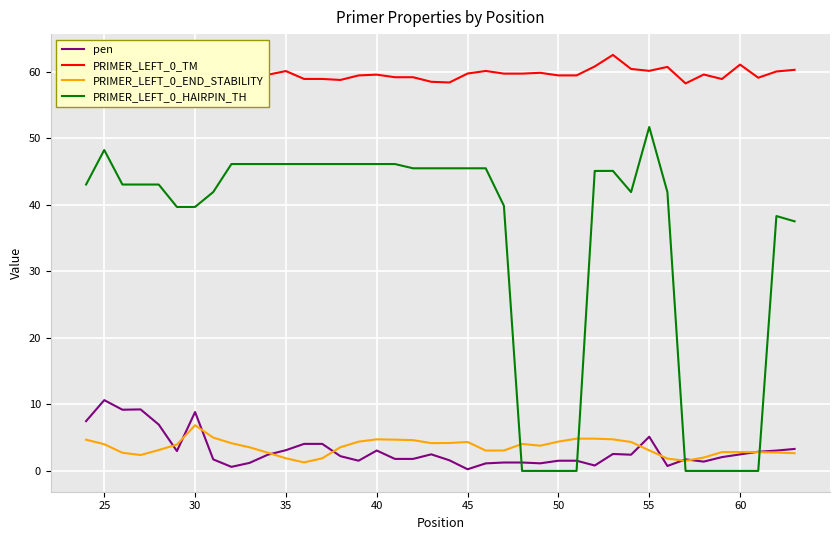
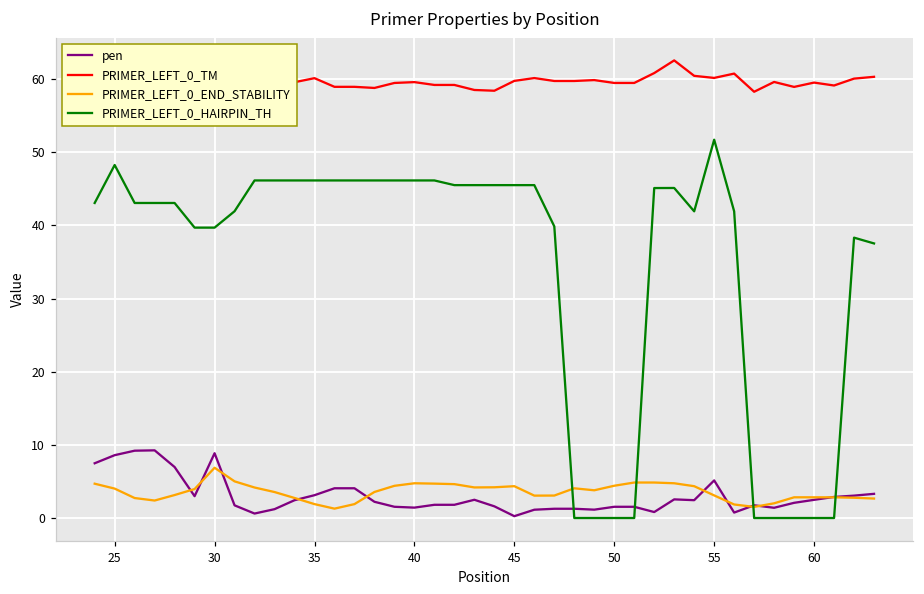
pen, 25: 11 -> 9
pen, 40: 3 -> 1
PRIMER_LEFT_0_TM, 60: 61 -> 60
